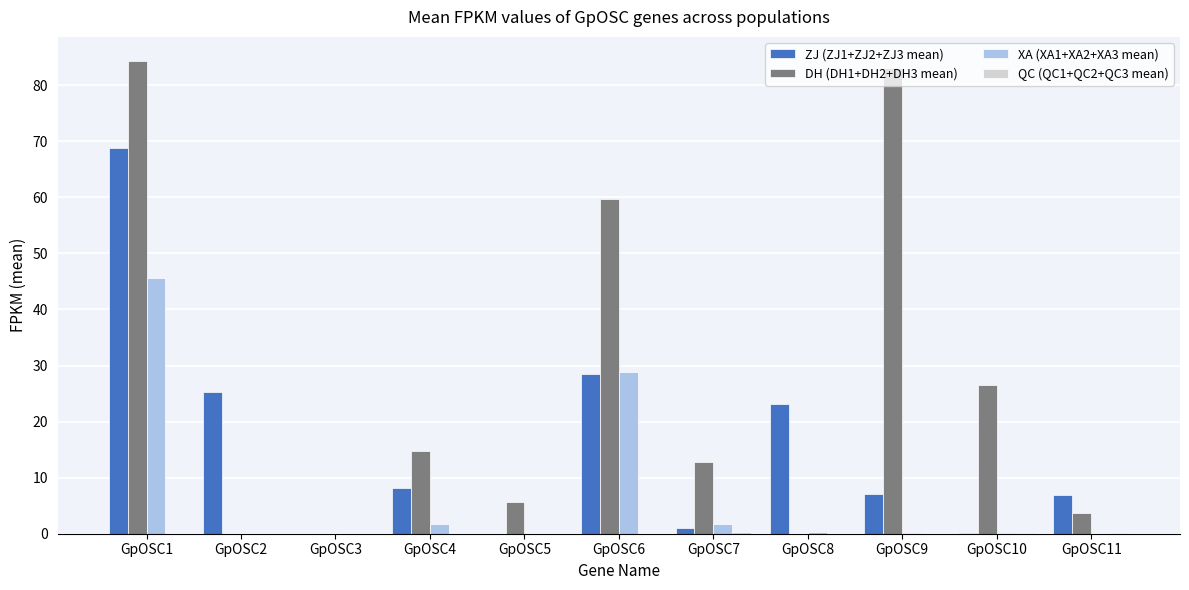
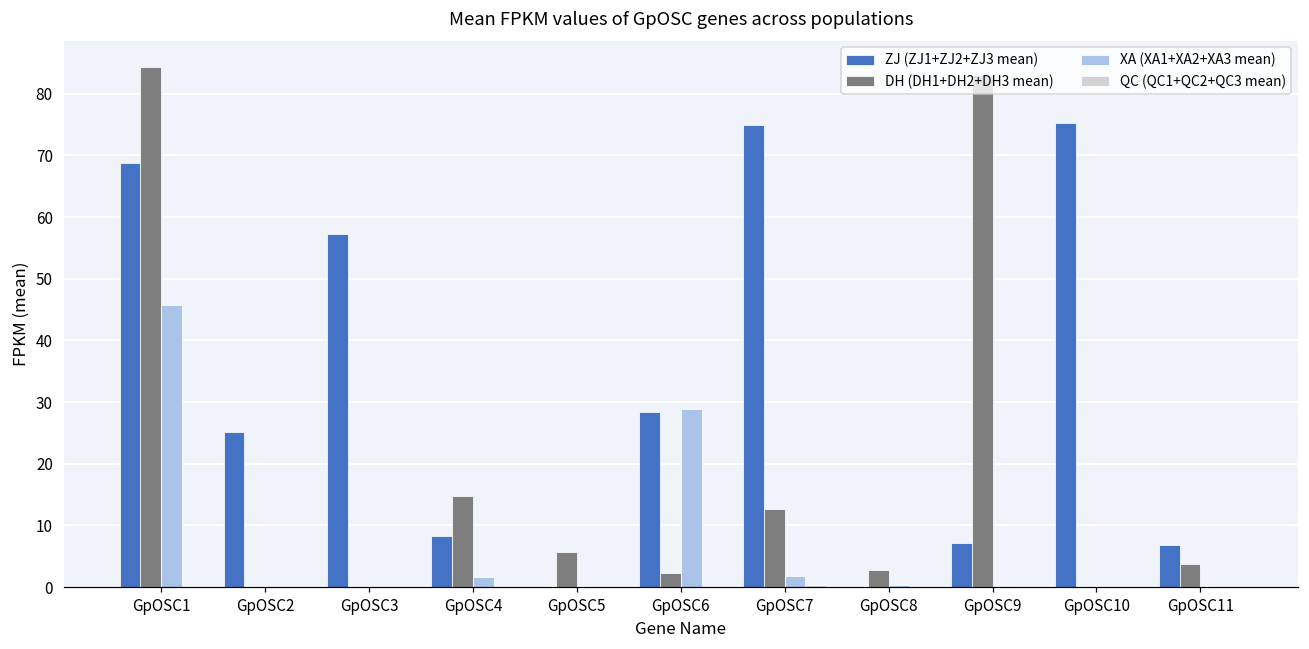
ZJ (ZJ1+ZJ2+ZJ3 mean), GpOSC3: 0 -> 57
DH (DH1+DH2+DH3 mean), GpOSC6: 60 -> 2
ZJ (ZJ1+ZJ2+ZJ3 mean), GpOSC7: 1 -> 75
ZJ (ZJ1+ZJ2+ZJ3 mean), GpOSC8: 23 -> 0
DH (DH1+DH2+DH3 mean), GpOSC8: 0 -> 3
ZJ (ZJ1+ZJ2+ZJ3 mean), GpOSC10: 0 -> 75
DH (DH1+DH2+DH3 mean), GpOSC10: 27 -> 0
